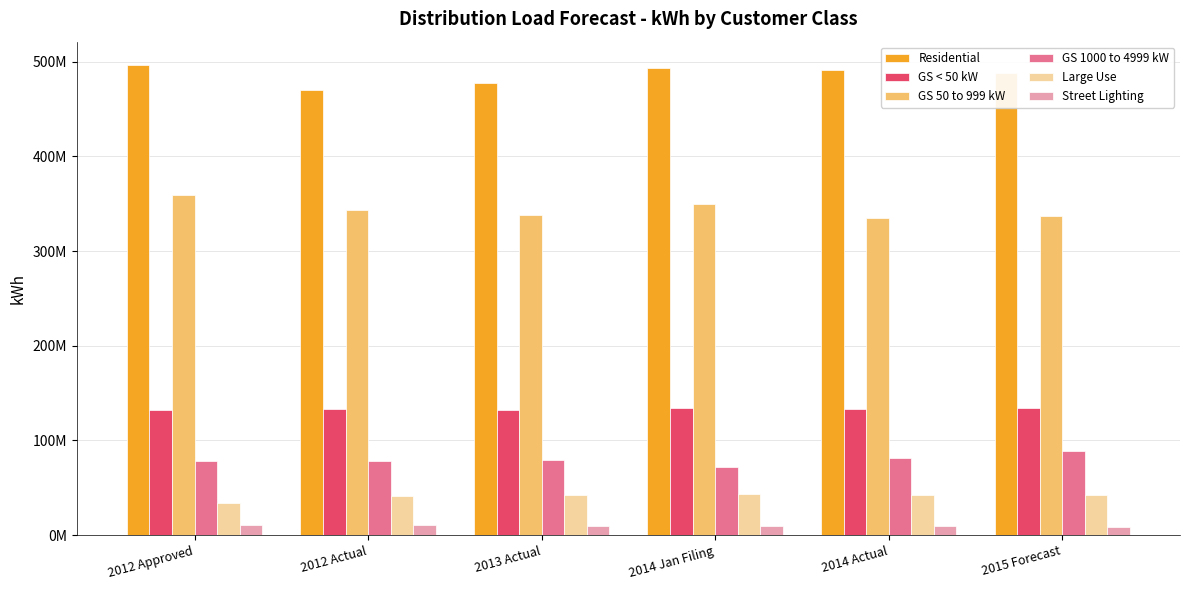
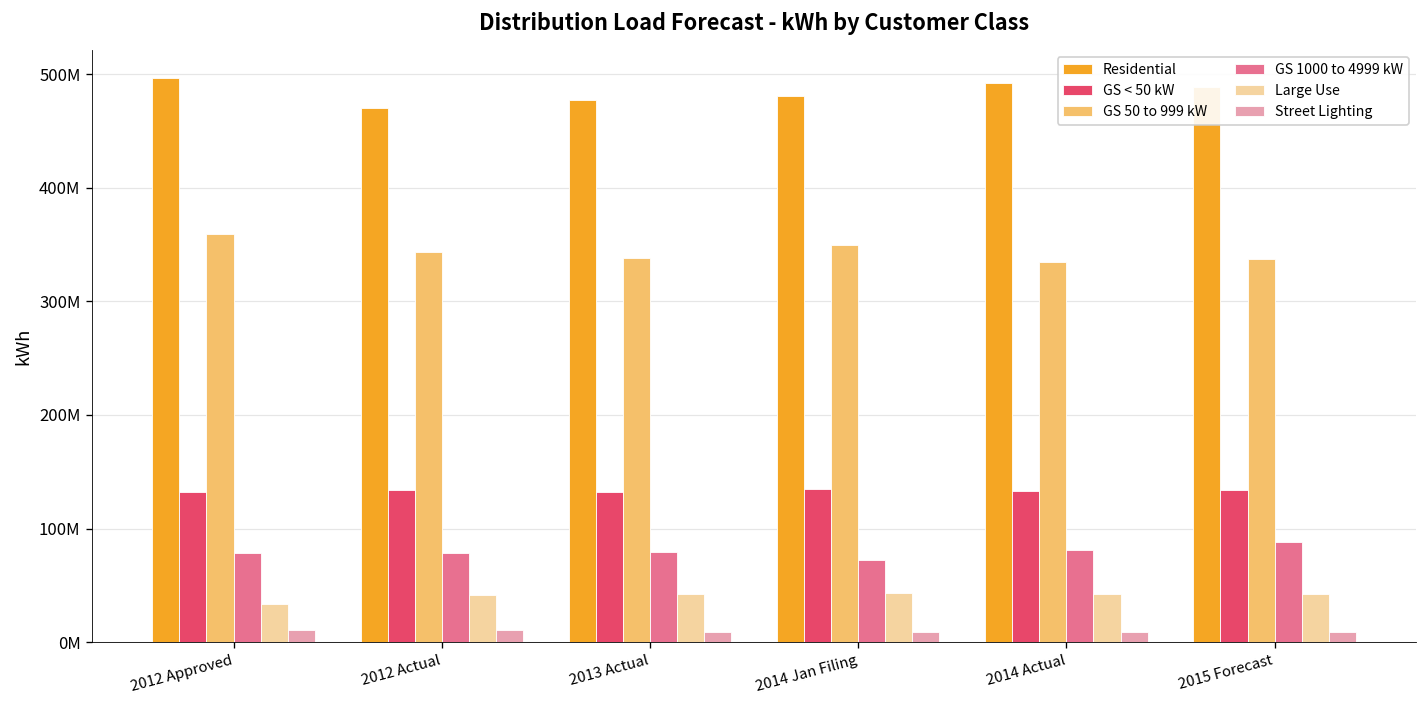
Residential, 2014 Jan Filing: 490000000 -> 480000000
